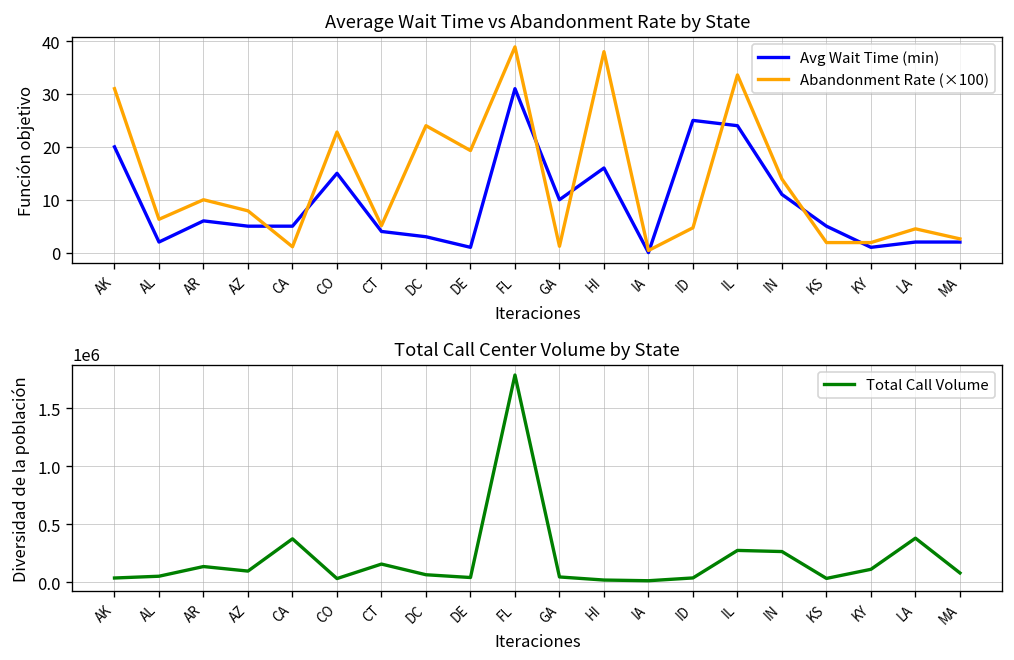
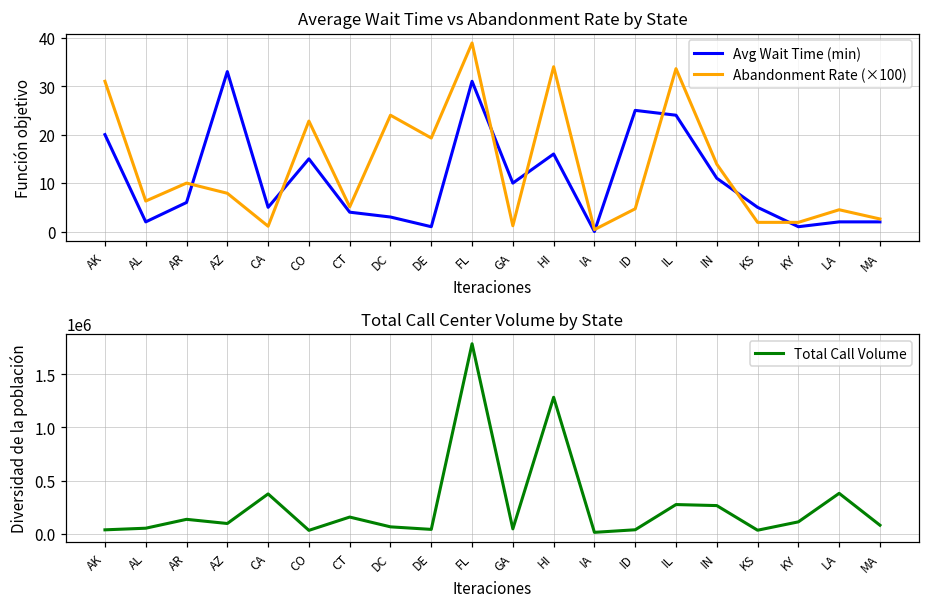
Average Wait Time vs Abandonment Rate by State, Avg Wait Time (min), AZ: 5 -> 33
Average Wait Time vs Abandonment Rate by State, Abandonment Rate (×100), HI: 38 -> 34
Total Call Center Volume by State, HI: 0 -> 1300000
